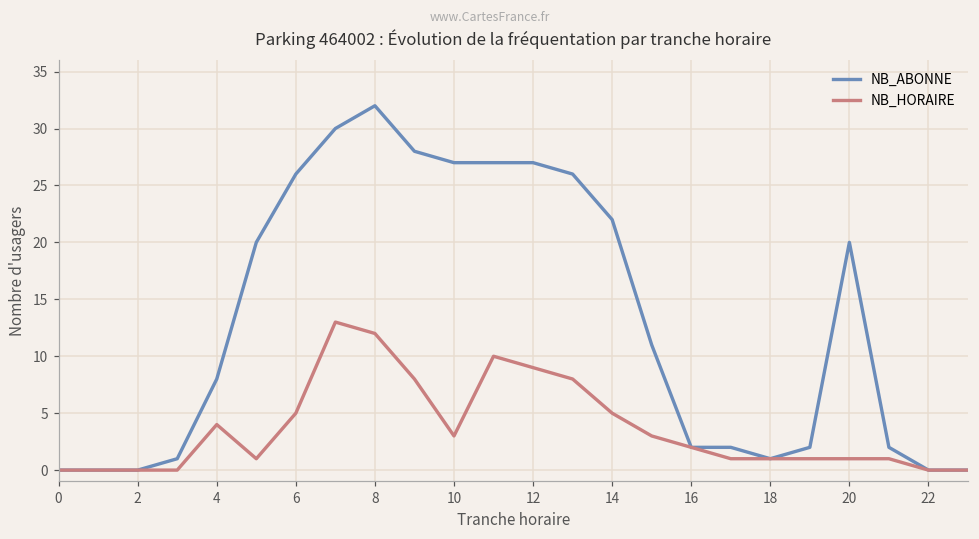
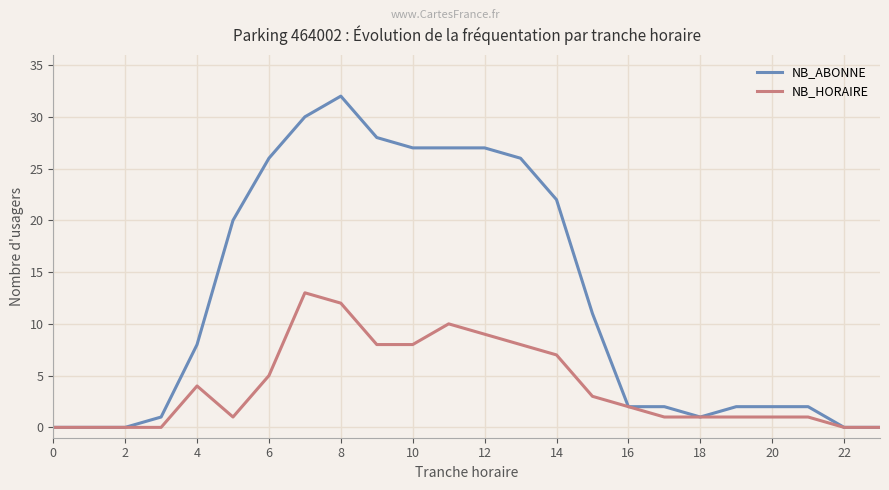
NB_HORAIRE, 10: 3 -> 8
NB_HORAIRE, 14: 5 -> 7
NB_ABONNE, 20: 20 -> 2
